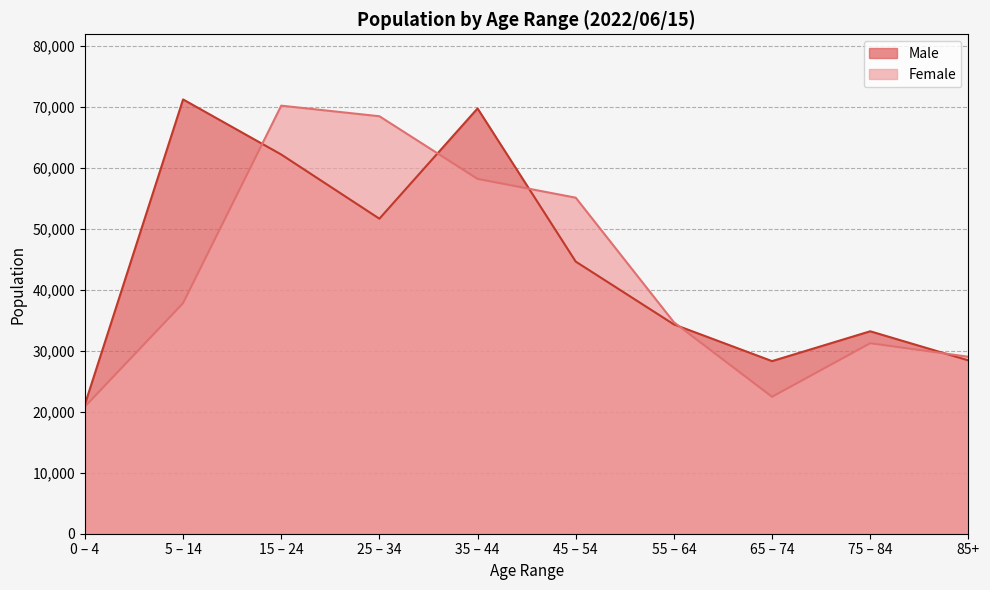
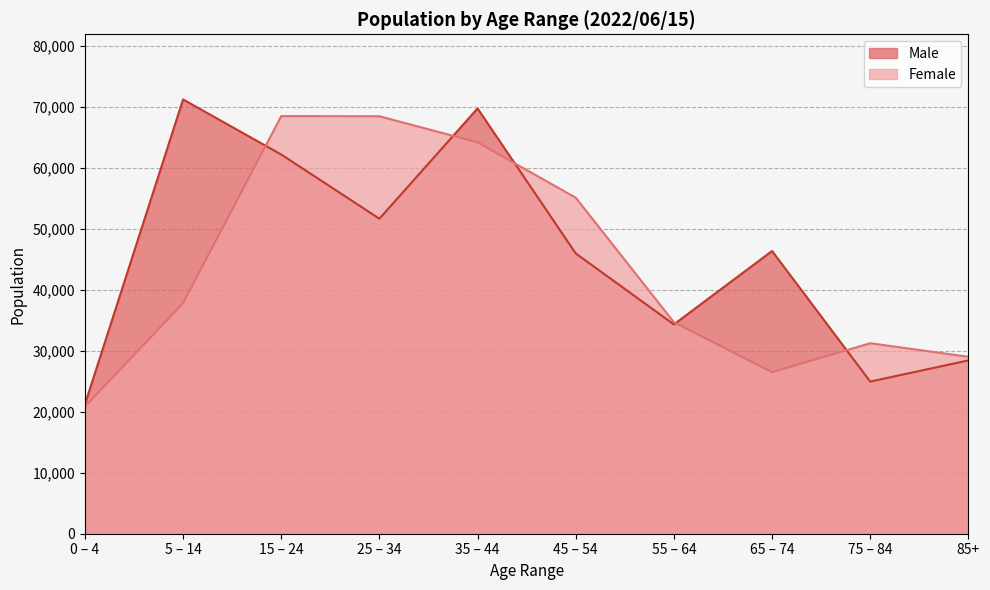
Female, 15 – 24: 70,000 -> 68,000
Female, 35 – 44: 58,000 -> 64,000
Male, 45 – 54: 45,000 -> 46,000
Male, 65 – 74: 28,000 -> 46,000
Female, 65 – 74: 22,000 -> 26,000
Male, 75 – 84: 33,000 -> 25,000
